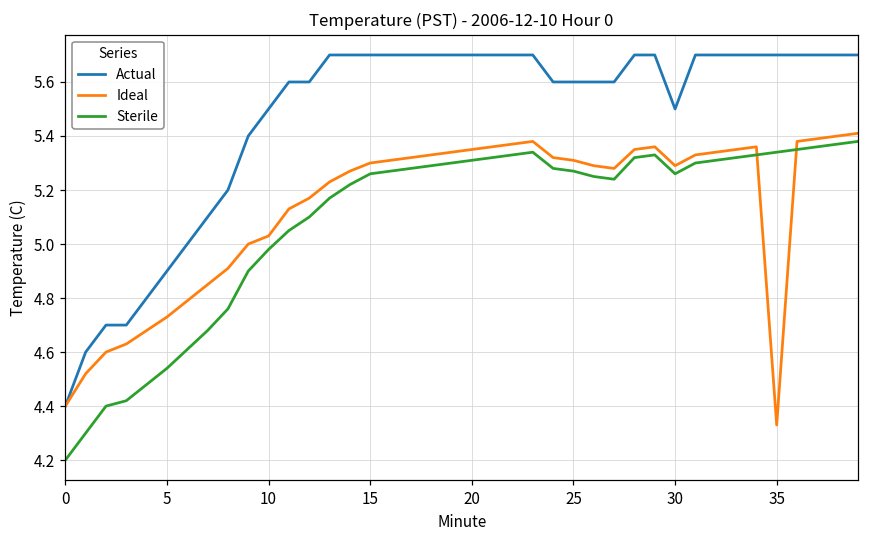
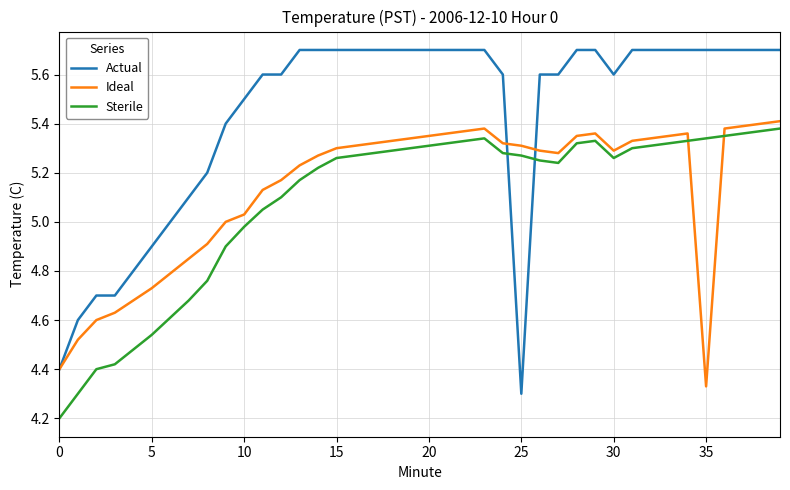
Actual, 25: 5.6 -> 4.3
Actual, 30: 5.5 -> 5.6
